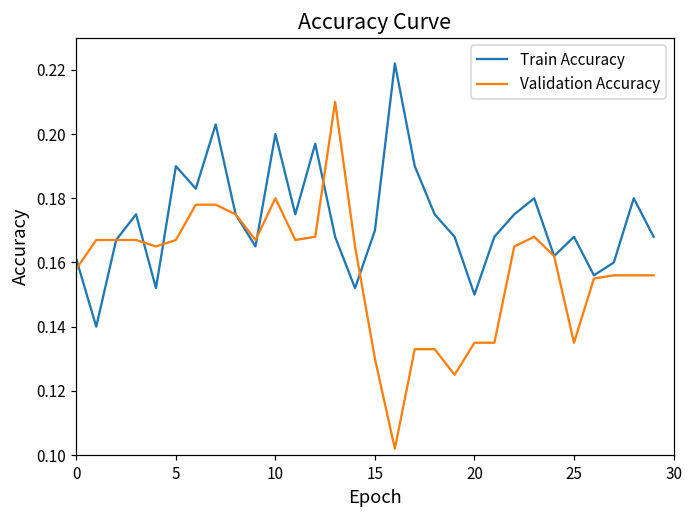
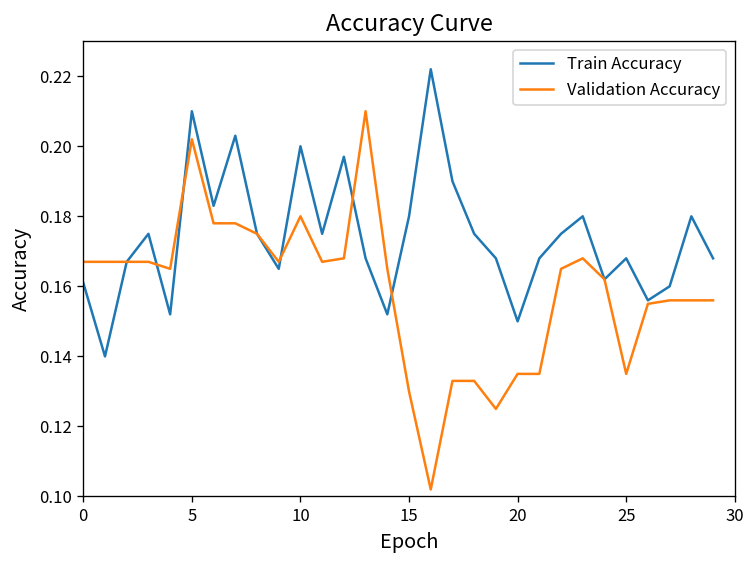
Validation Accuracy, 0: 0.158 -> 0.167
Train Accuracy, 5: 0.19 -> 0.21
Validation Accuracy, 5: 0.167 -> 0.202
Train Accuracy, 15: 0.17 -> 0.18
